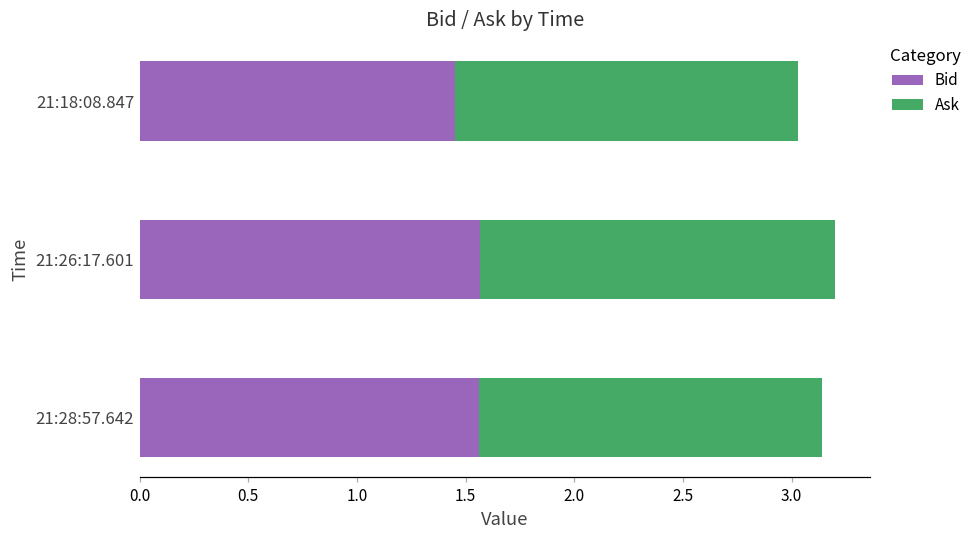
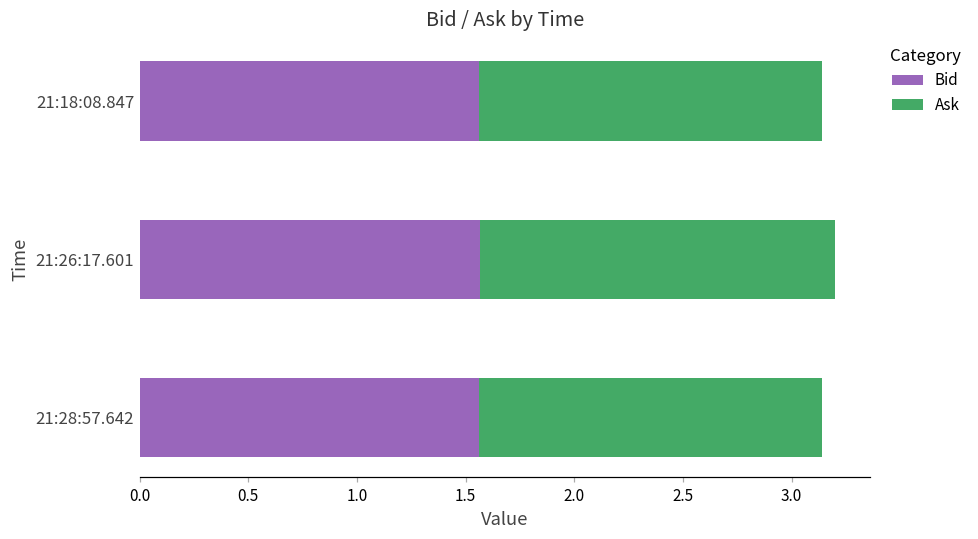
Bid, 21:18:08.847: 1.45 -> 1.56
